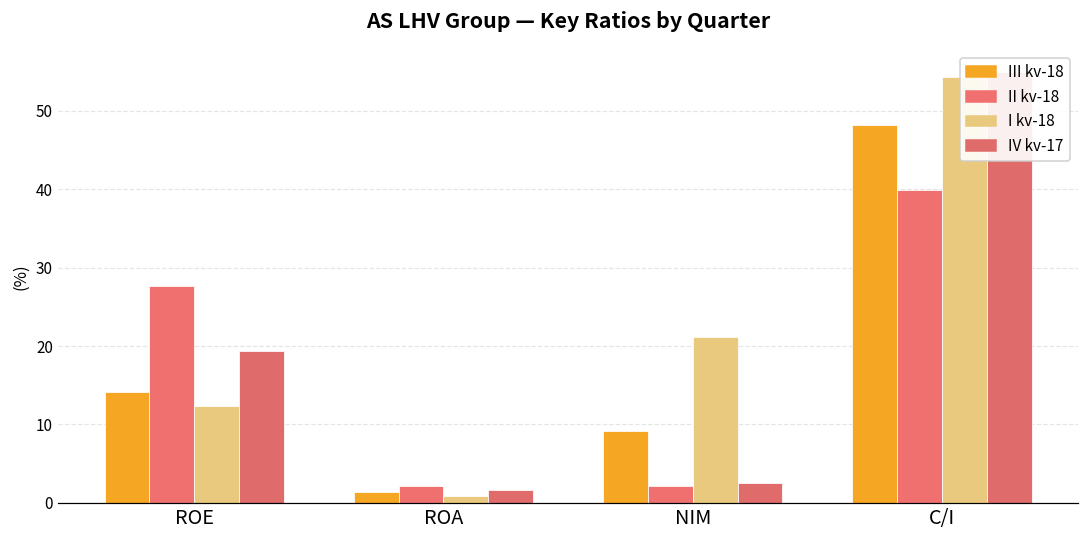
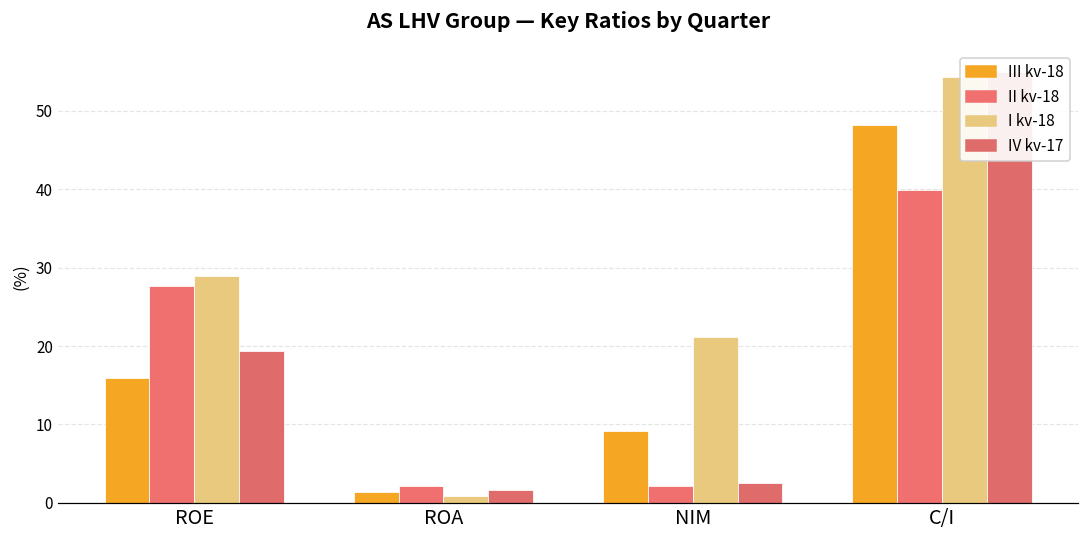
III kv-18, ROE: 14 -> 16
I kv-18, ROE: 12 -> 29
